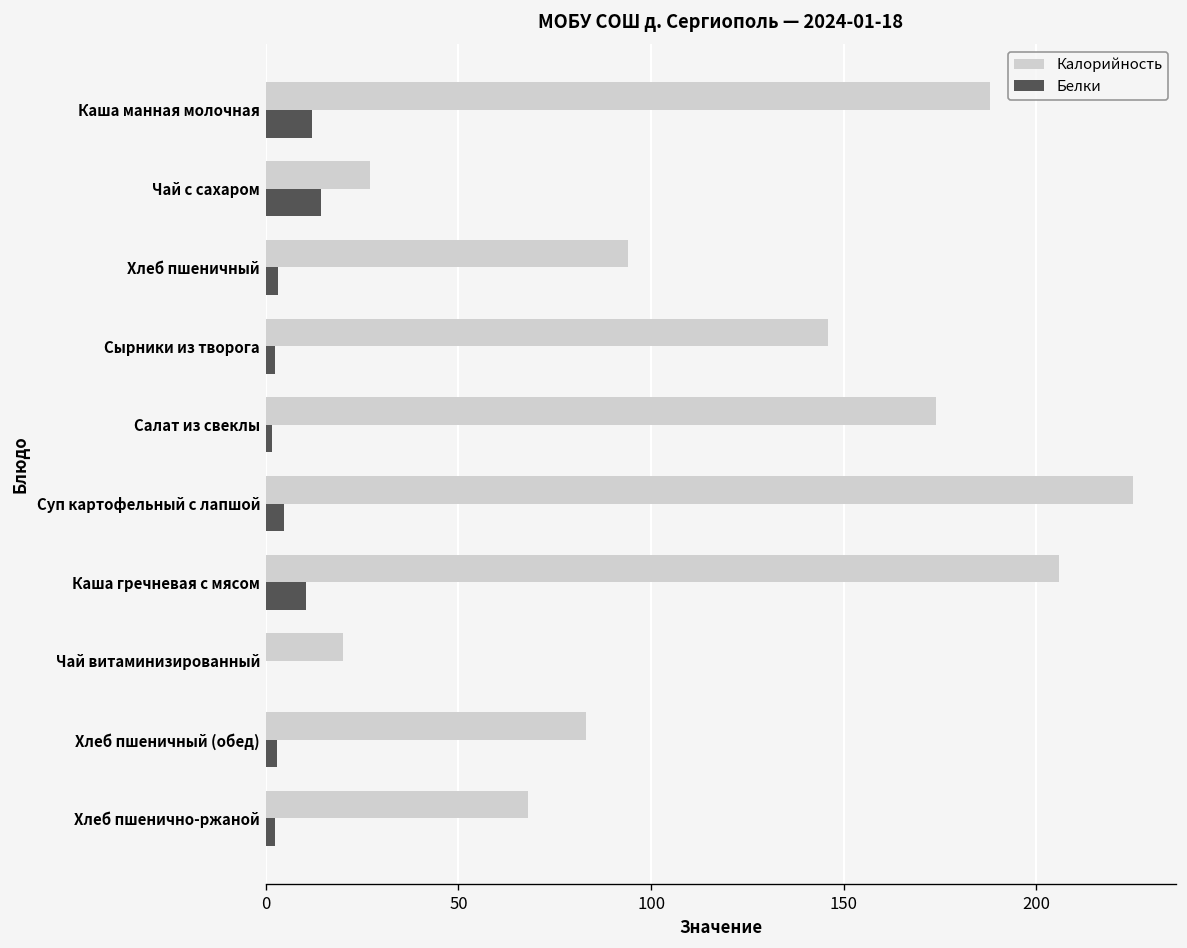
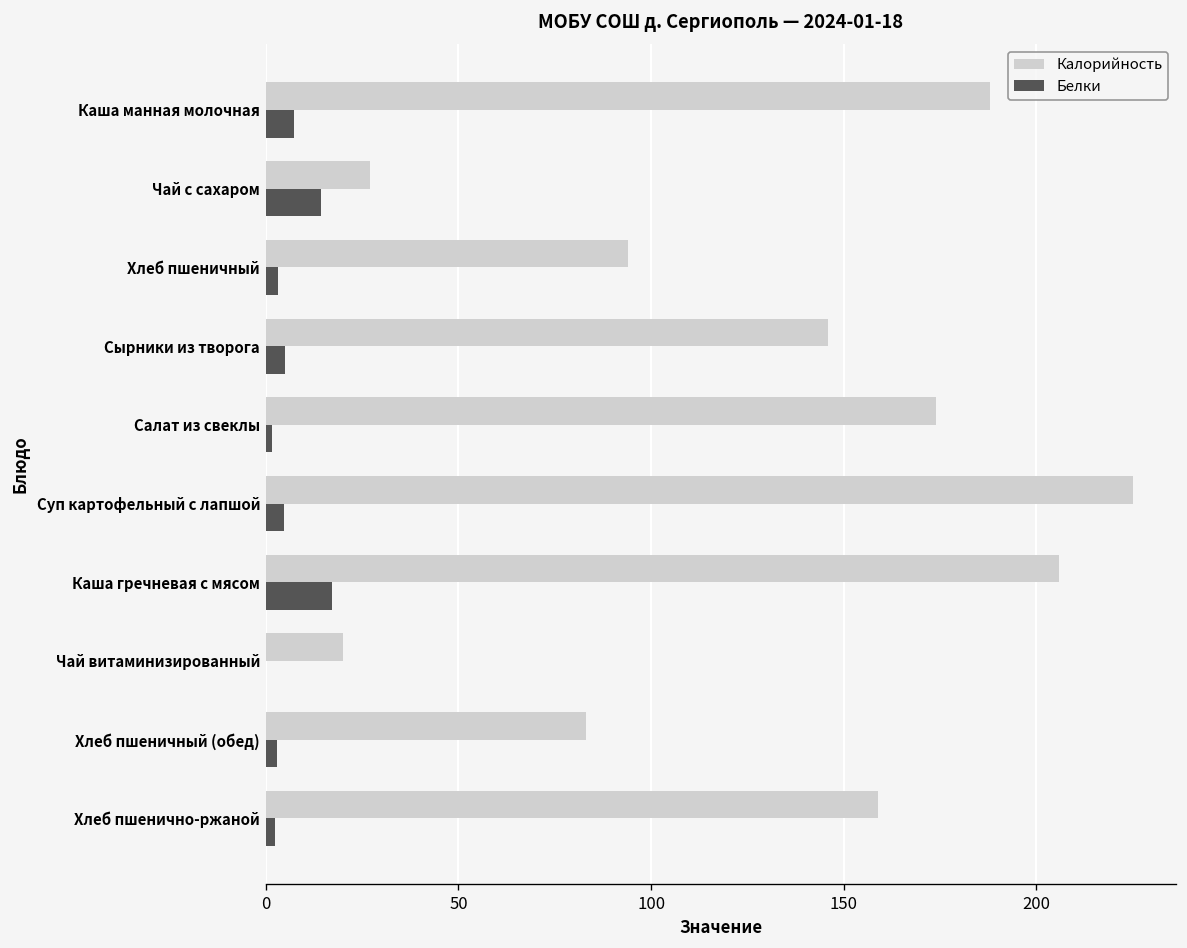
Белки, Каша манная молочная: 12 -> 7
Белки, Сырники из творога: 2 -> 5
Белки, Каша гречневая с мясом: 10 -> 17
Калорийность, Хлеб пшенично-ржаной: 68 -> 159
